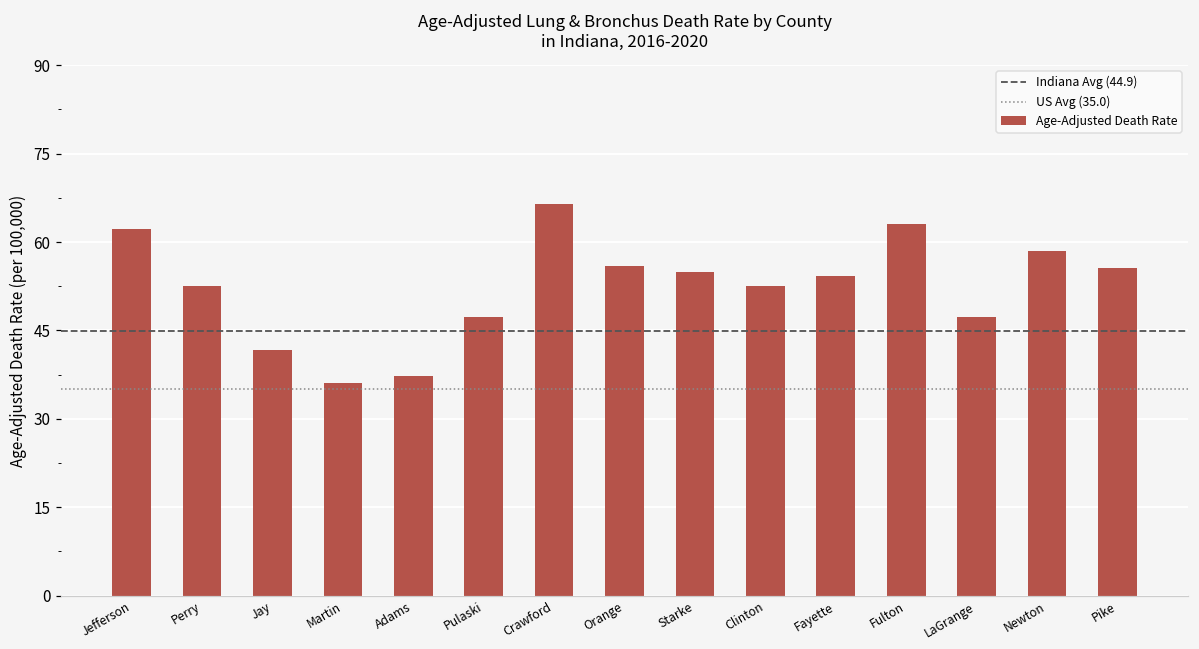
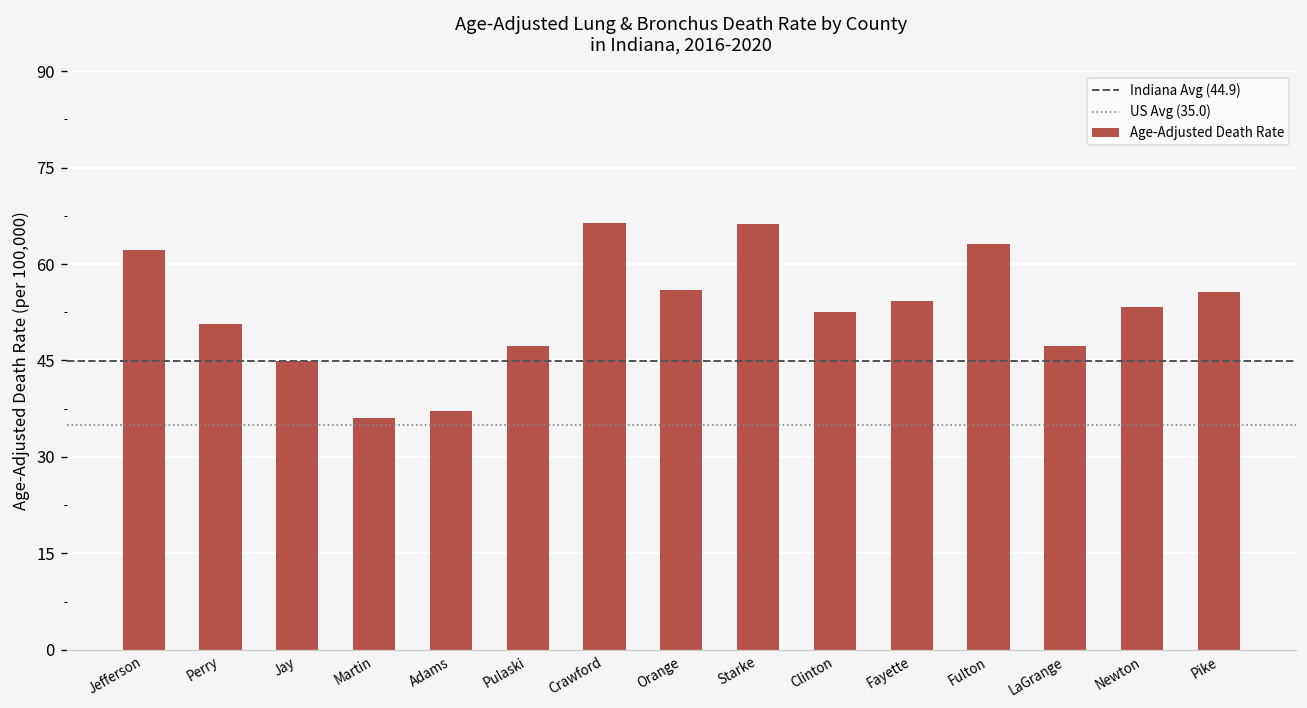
Perry: 53 -> 51
Jay: 42 -> 45
Starke: 55 -> 66
Newton: 59 -> 53
